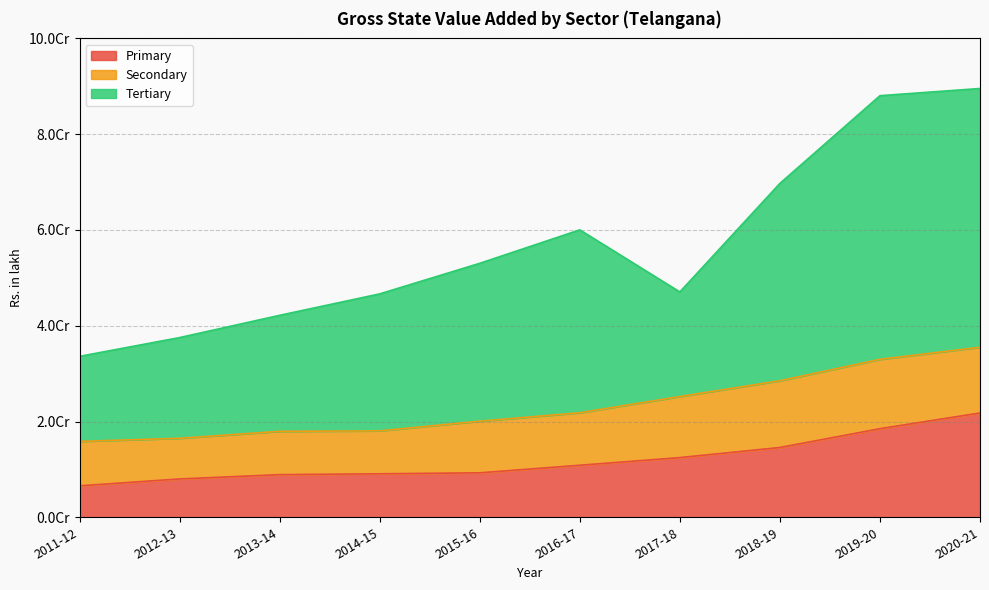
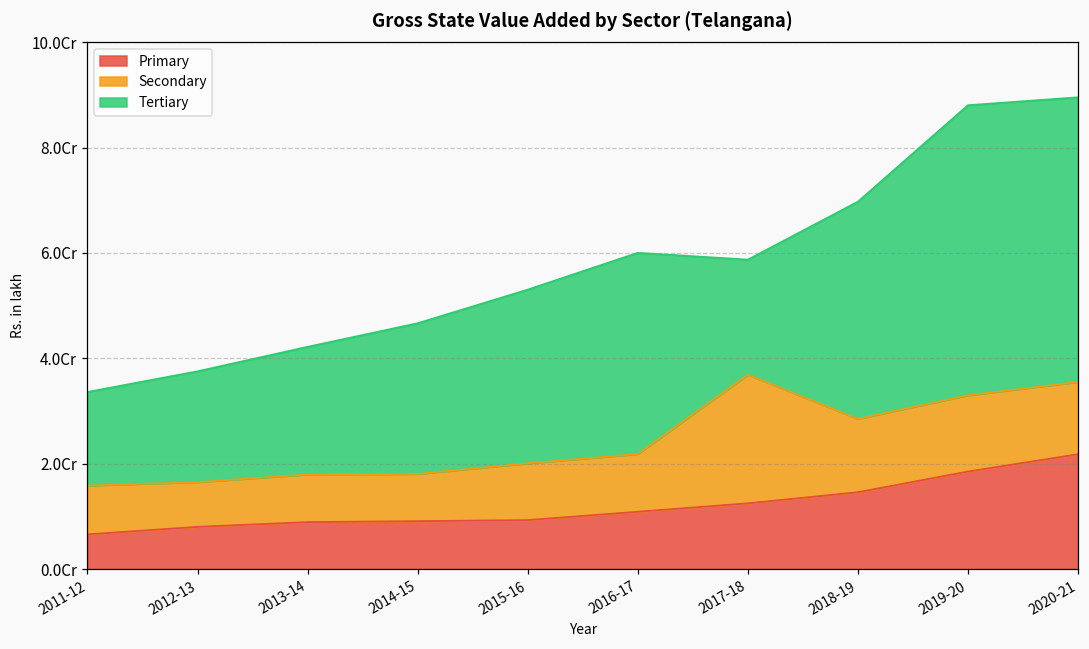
Secondary, 2017-18: 1.3Cr -> 2.4Cr
